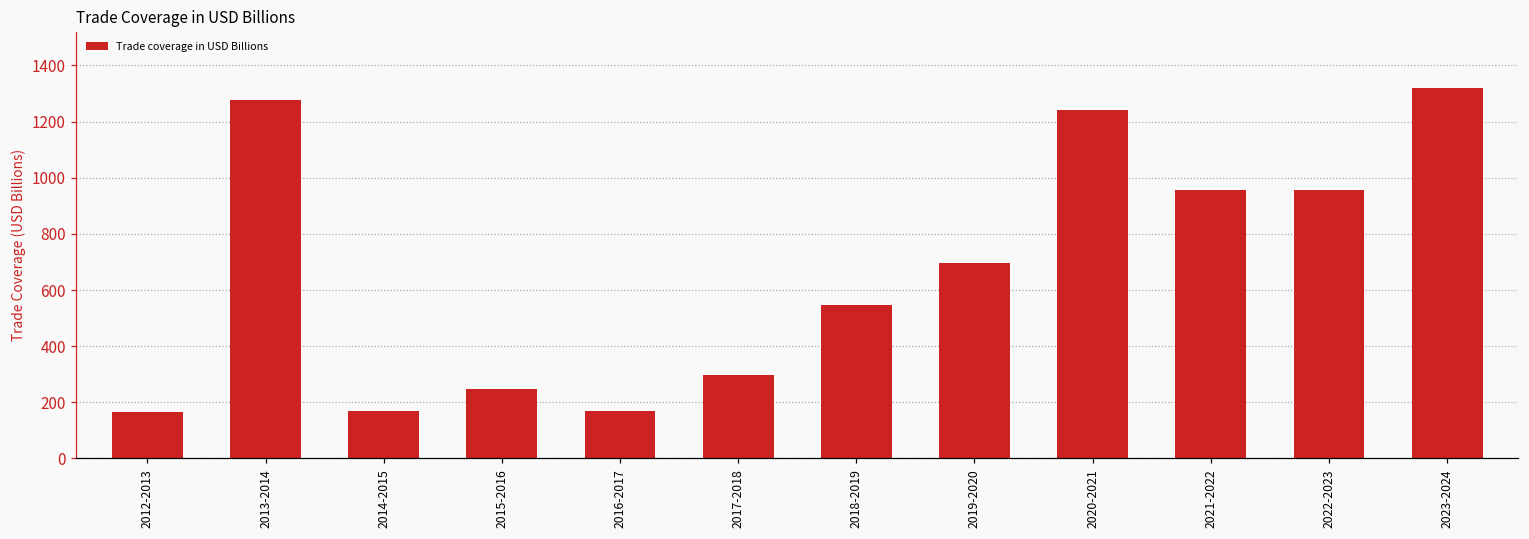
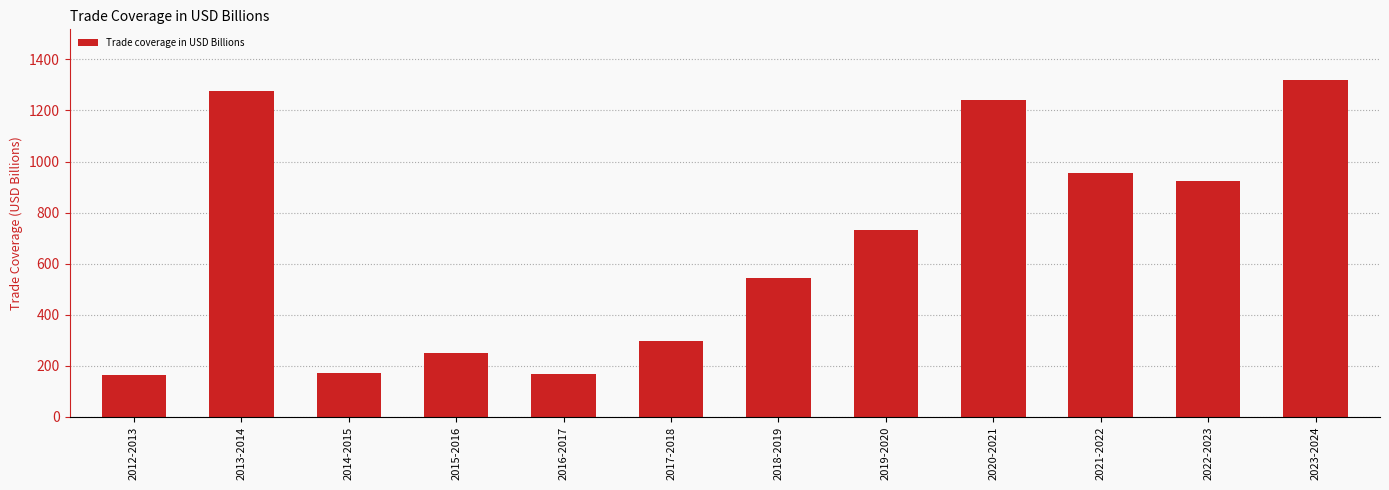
2019-2020: 700 -> 730
2022-2023: 960 -> 920
